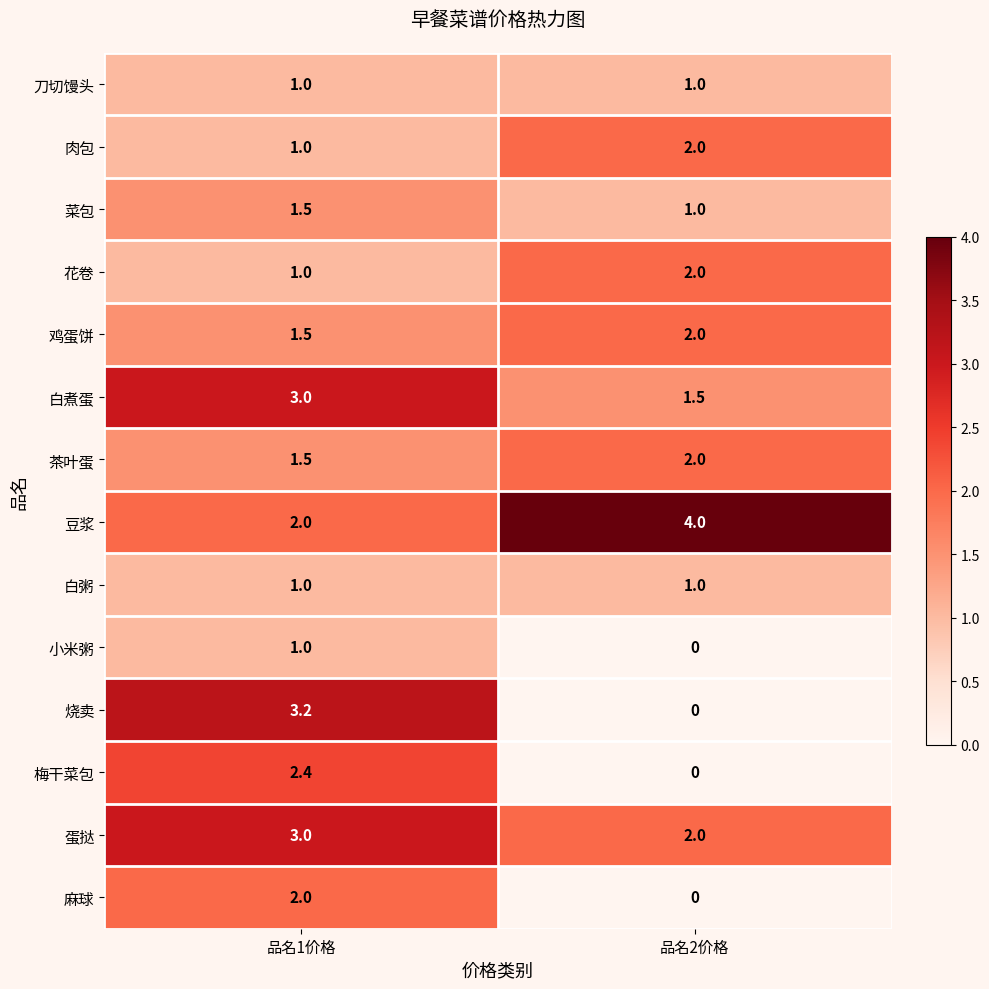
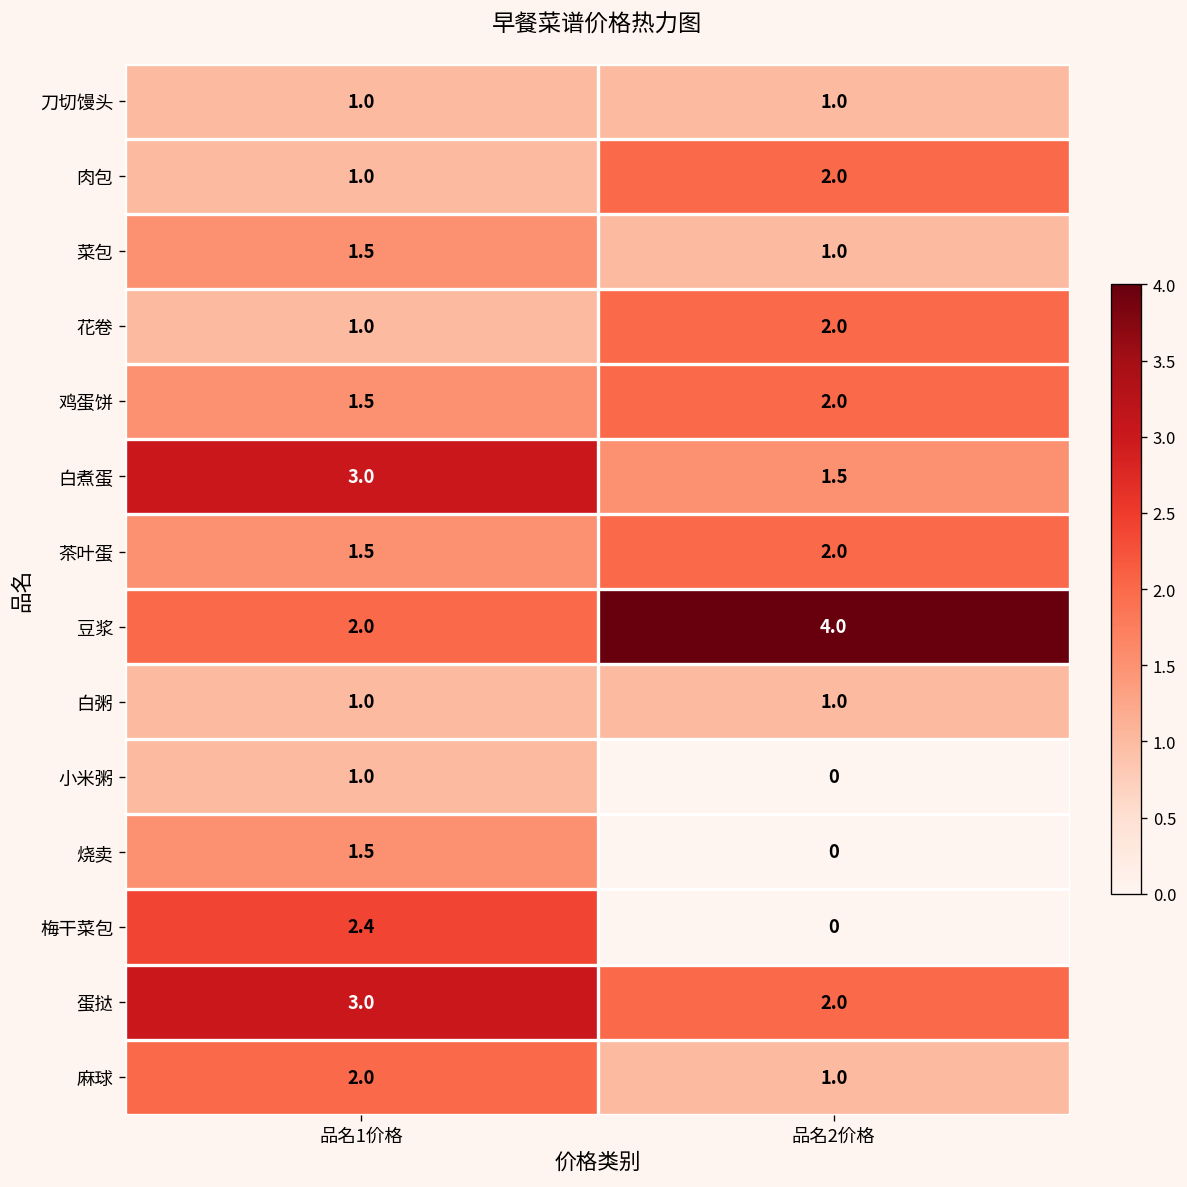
烧卖, 品名1价格: 3.2 -> 1.5
麻球, 品名2价格: 0 -> 1.0
